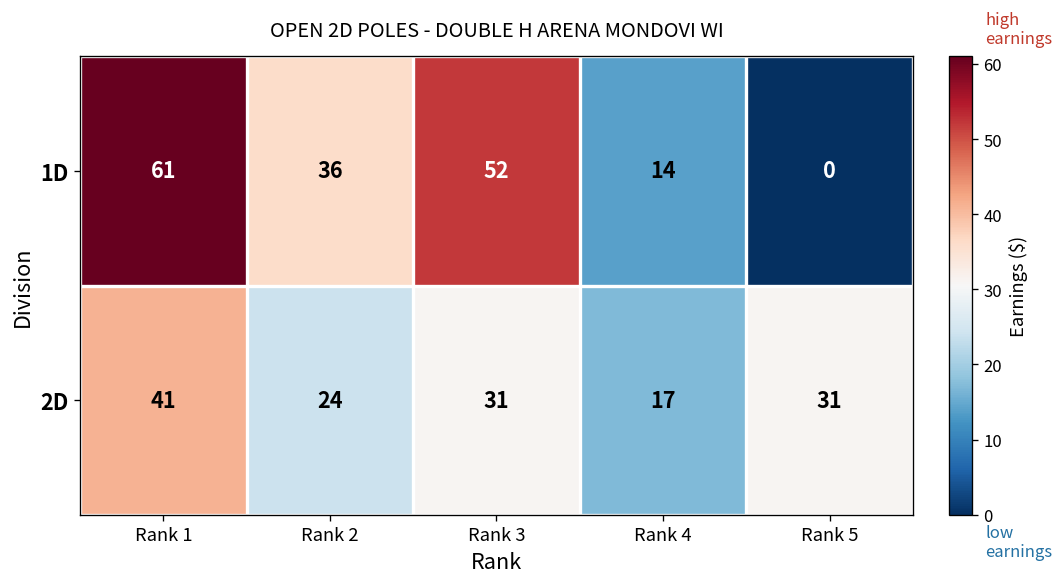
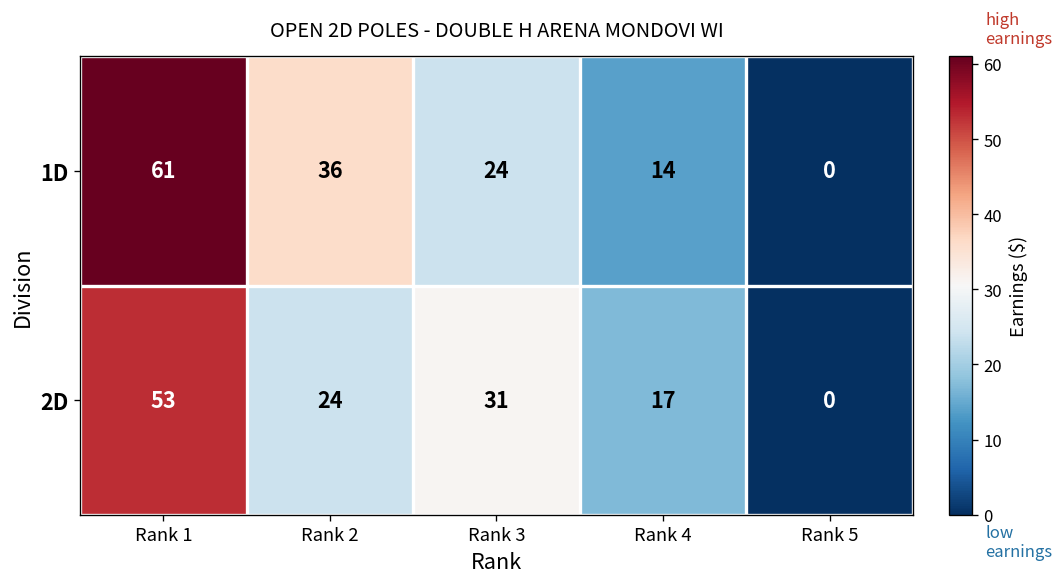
1D, Rank 3: 52 -> 24
2D, Rank 1: 41 -> 53
2D, Rank 5: 31 -> 0
